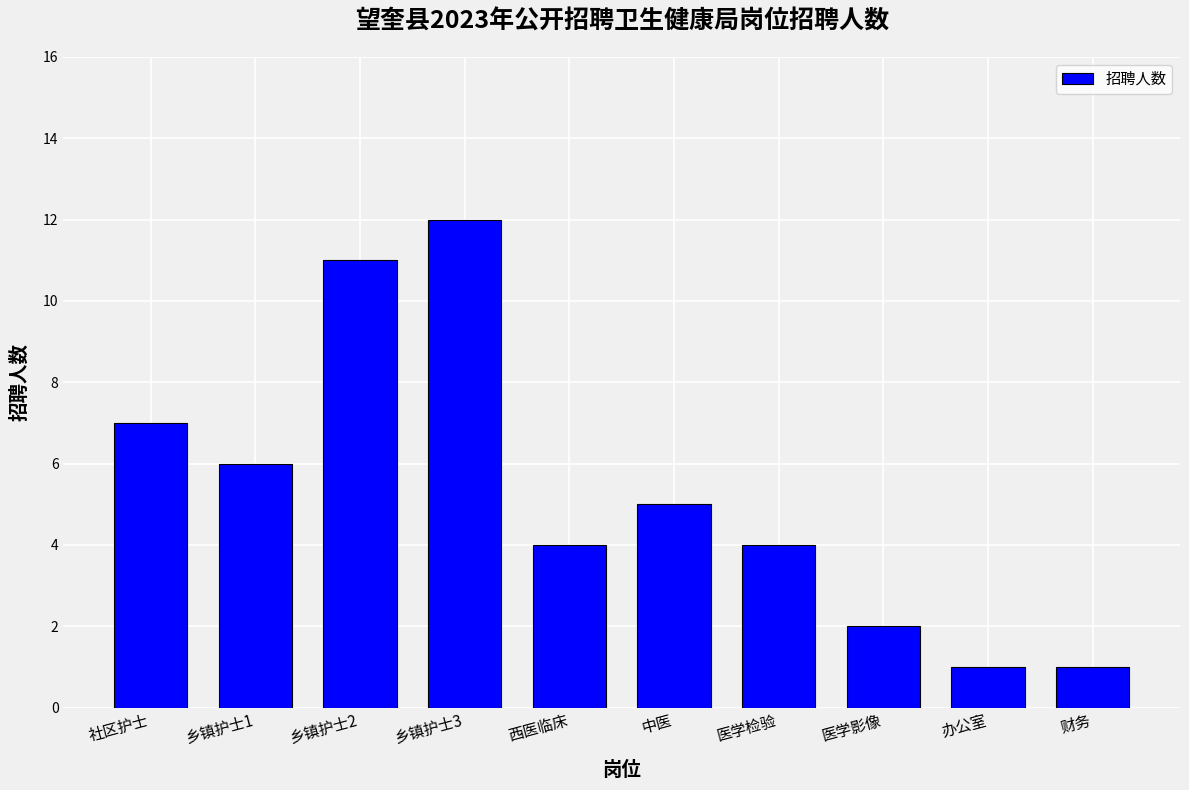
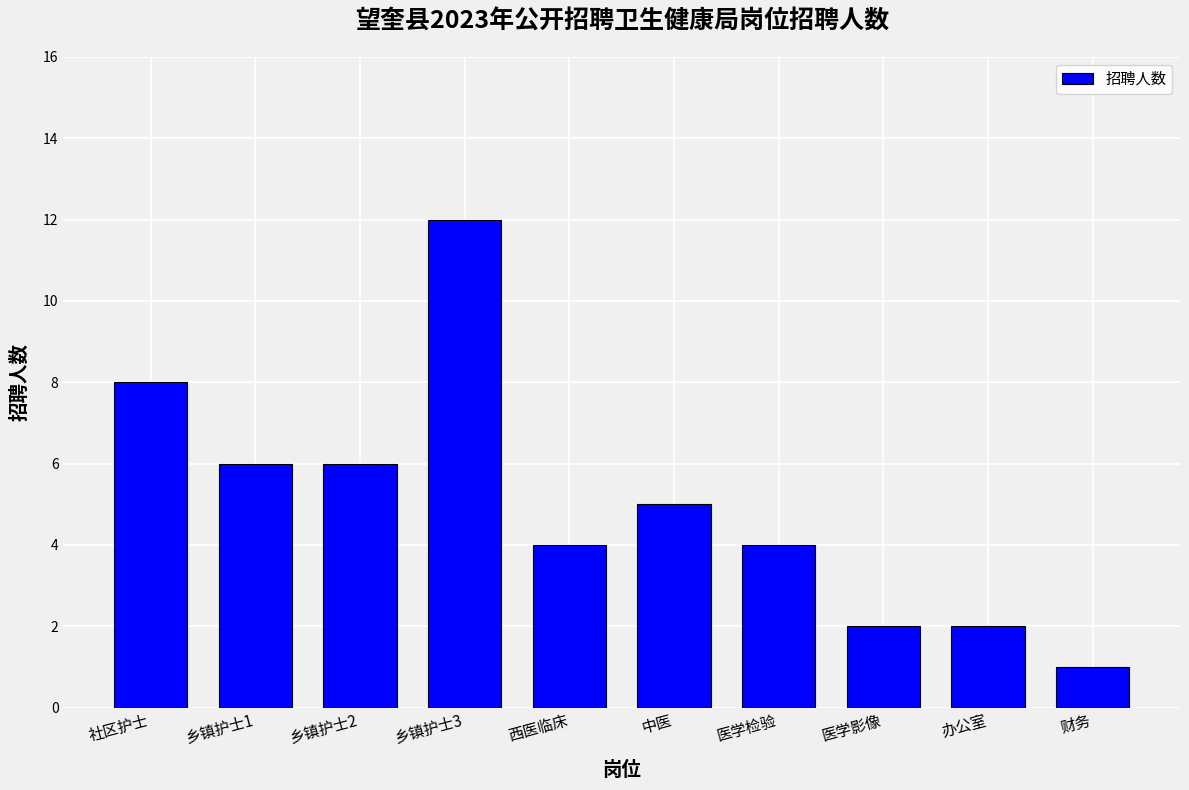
社区护士: 7 -> 8
乡镇护士2: 11 -> 6
办公室: 1 -> 2
